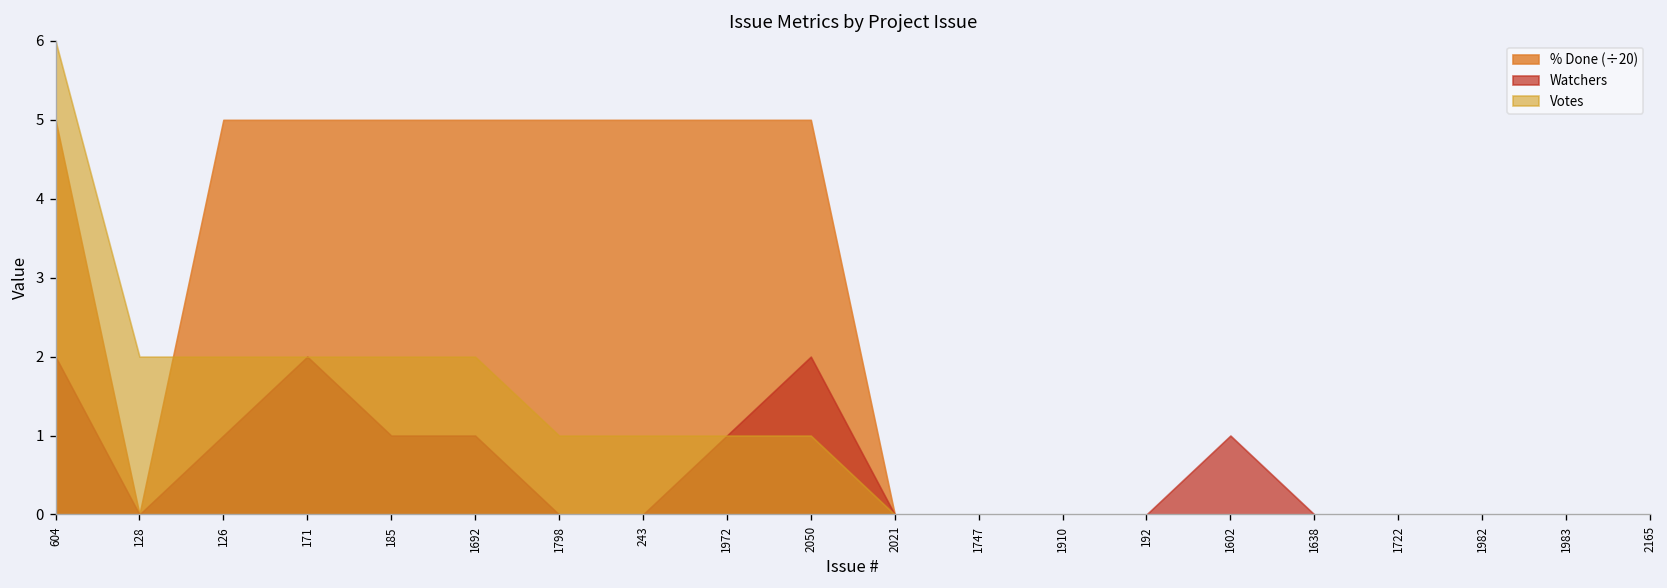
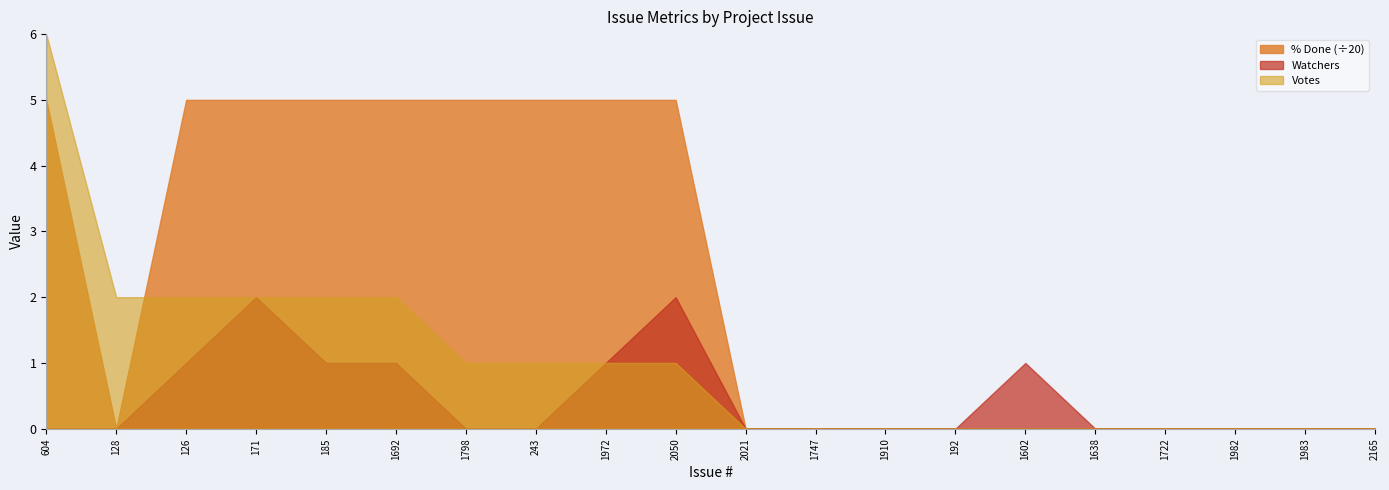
Watchers, 604: 2 -> 0
